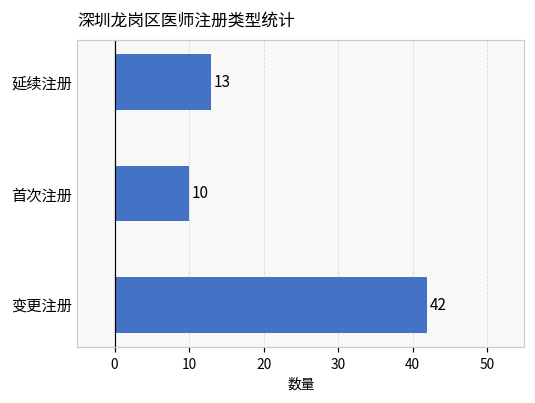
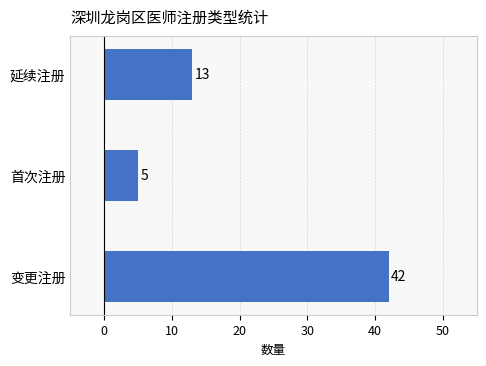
首次注册: 10 -> 5
